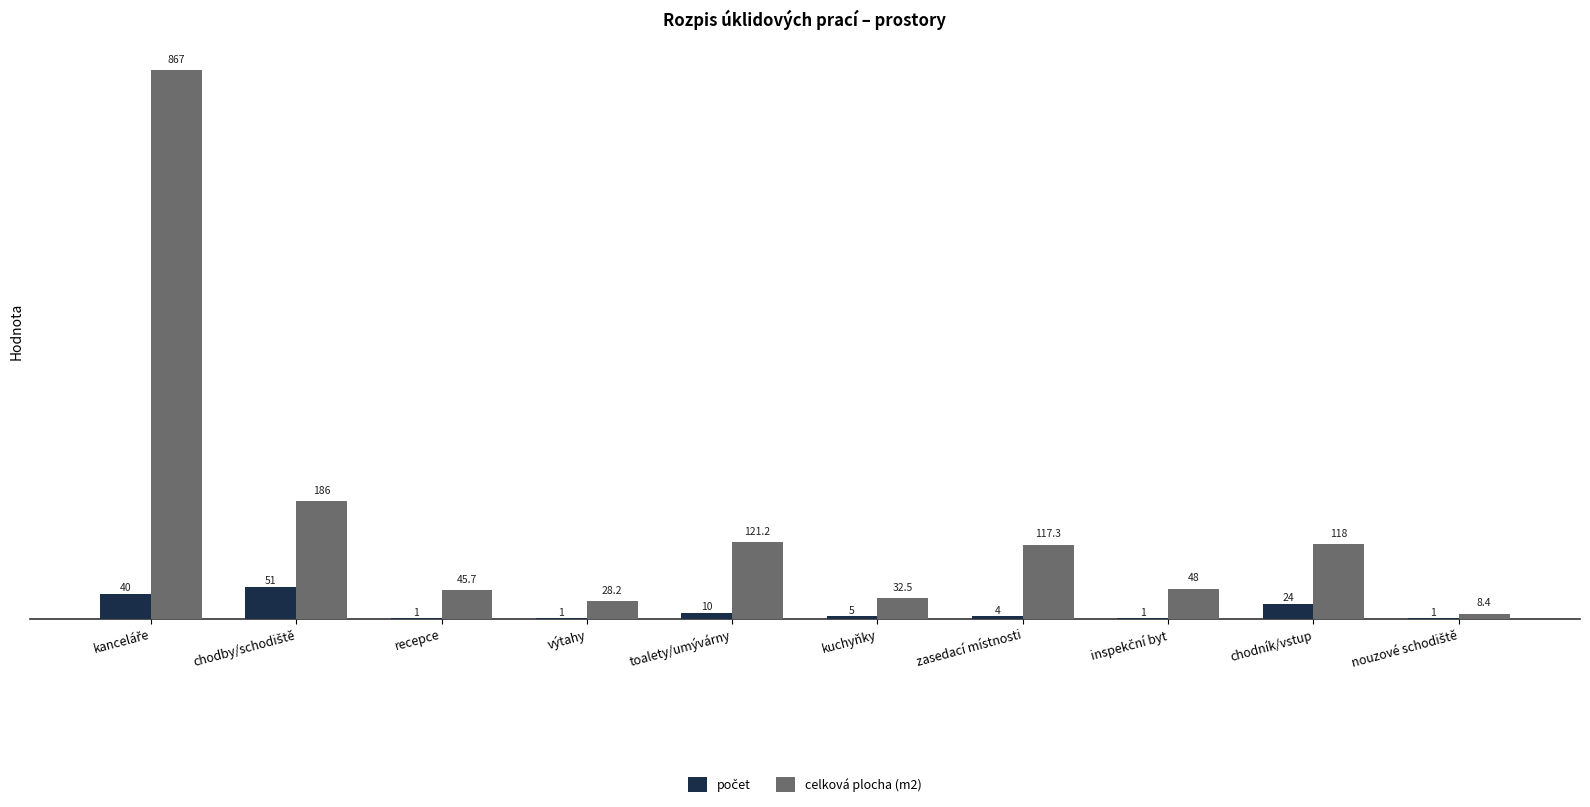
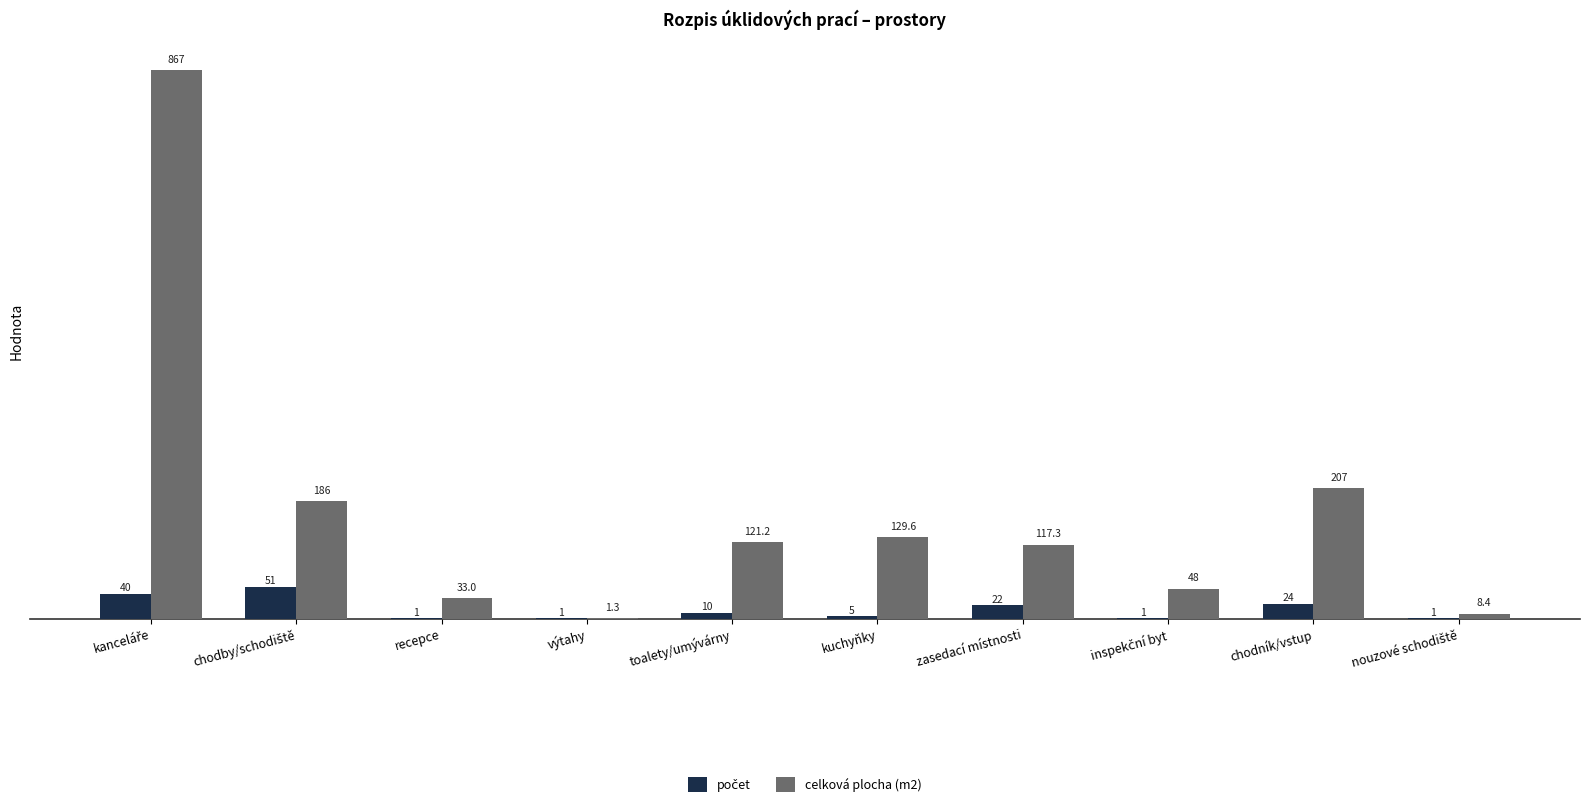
celková plocha (m2), recepce: 45.7 -> 33.0
celková plocha (m2), výtahy: 28.2 -> 1.3
celková plocha (m2), kuchyňky: 32.5 -> 129.6
počet, zasedací místnosti: 4 -> 22
celková plocha (m2), chodník/vstup: 118 -> 207
